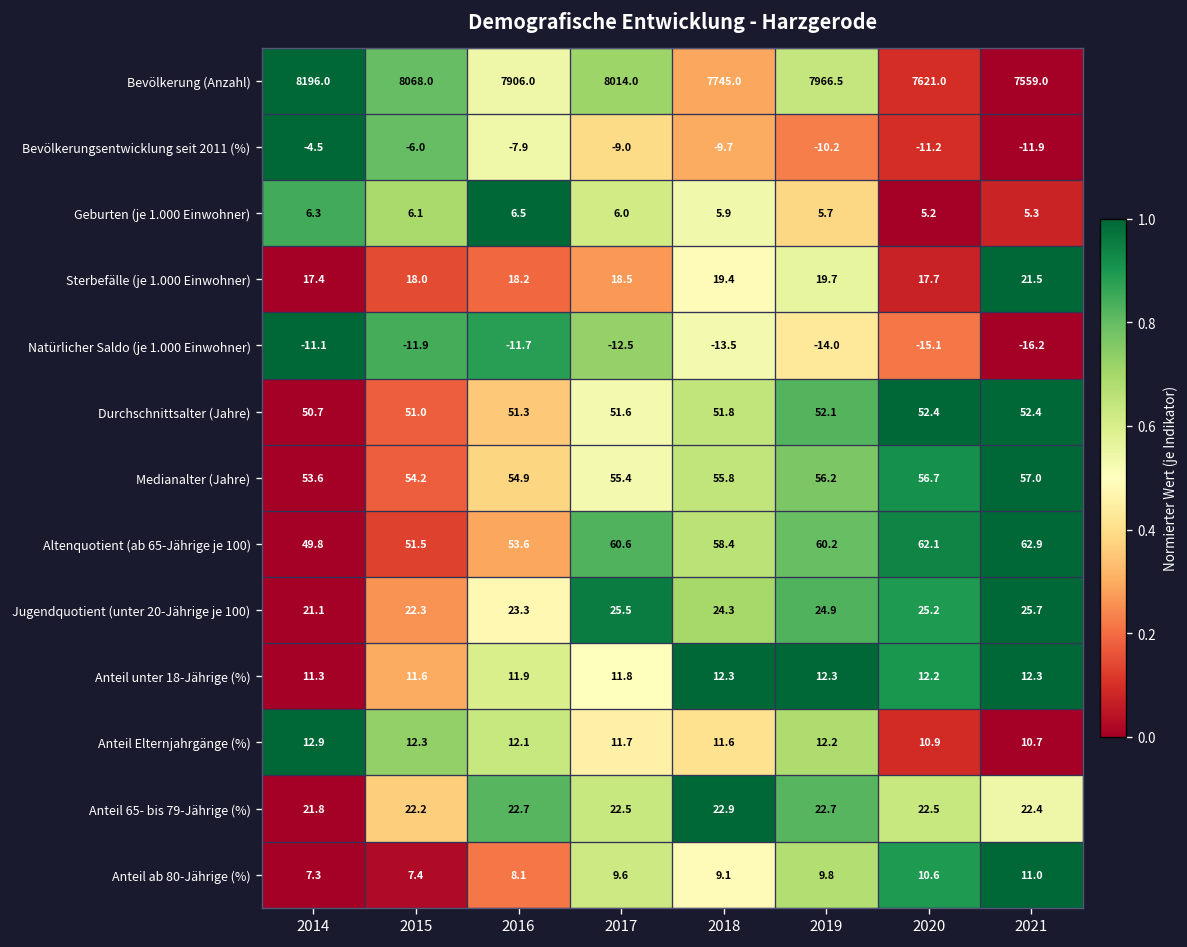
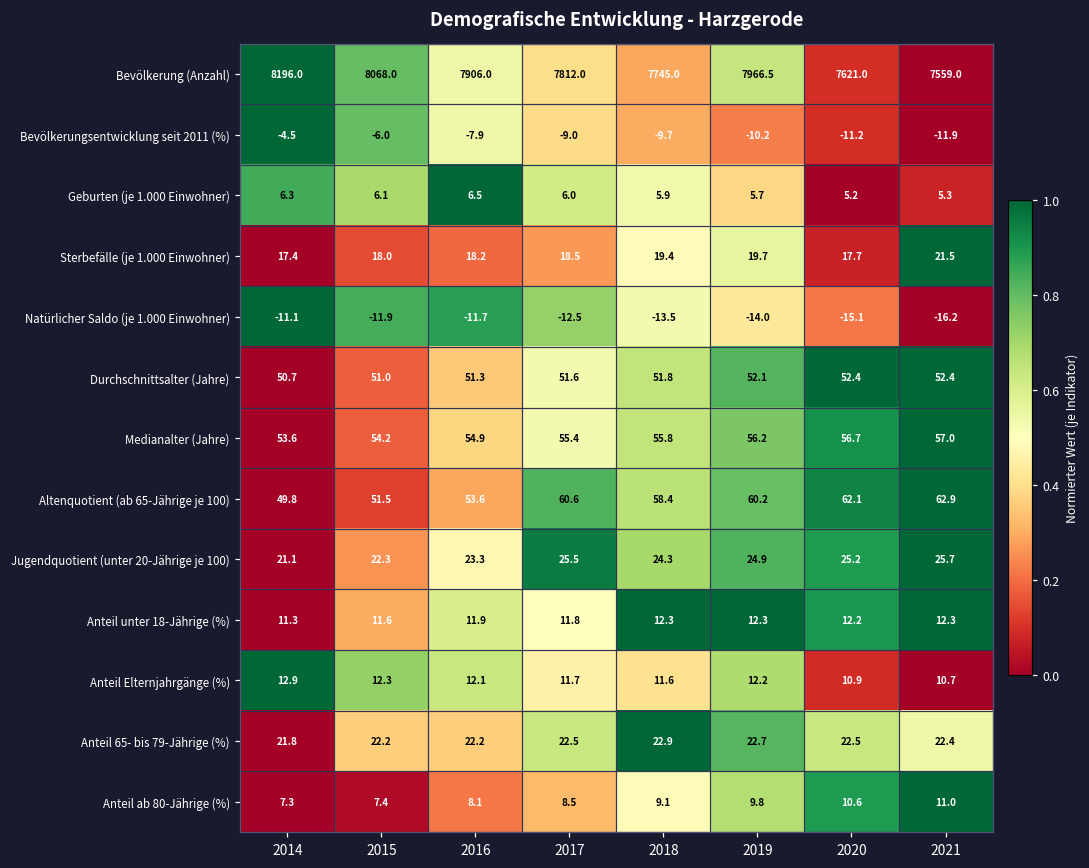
Bevölkerung (Anzahl), 2017: 8014.0 -> 7812.0
Anteil 65- bis 79-Jährige (%), 2016: 22.7 -> 22.2
Anteil ab 80-Jährige (%), 2017: 9.6 -> 8.5
